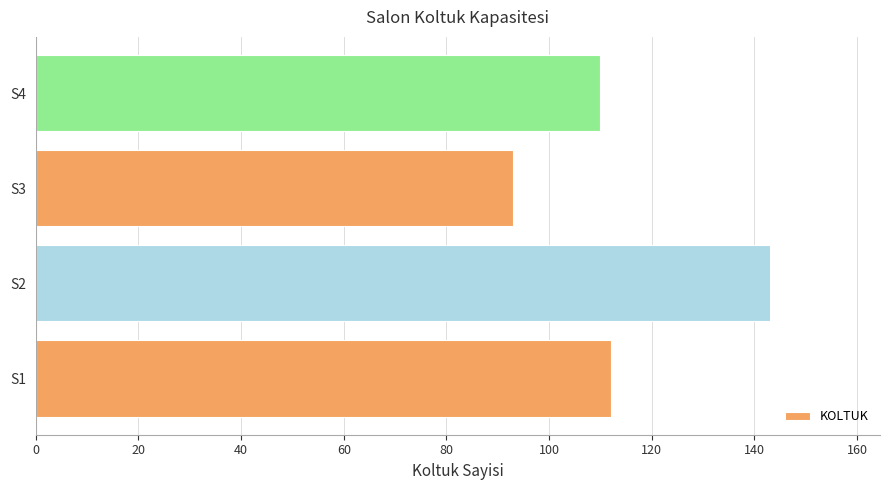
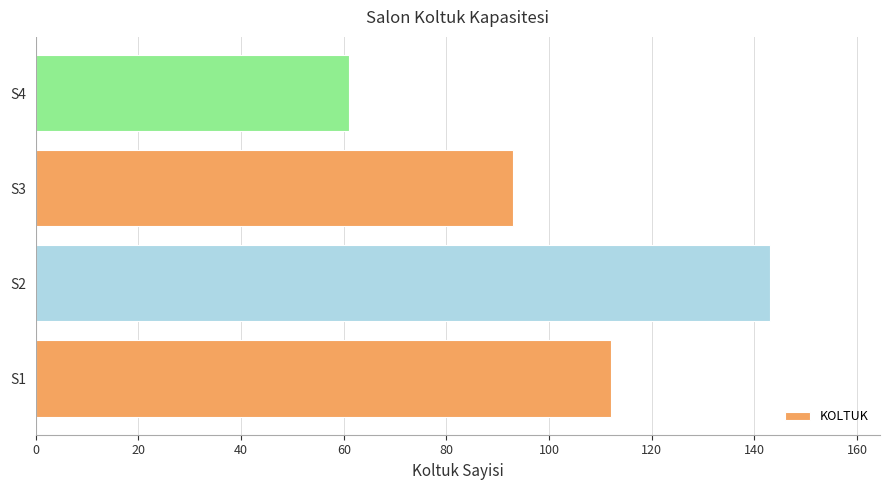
S4: 110 -> 61
